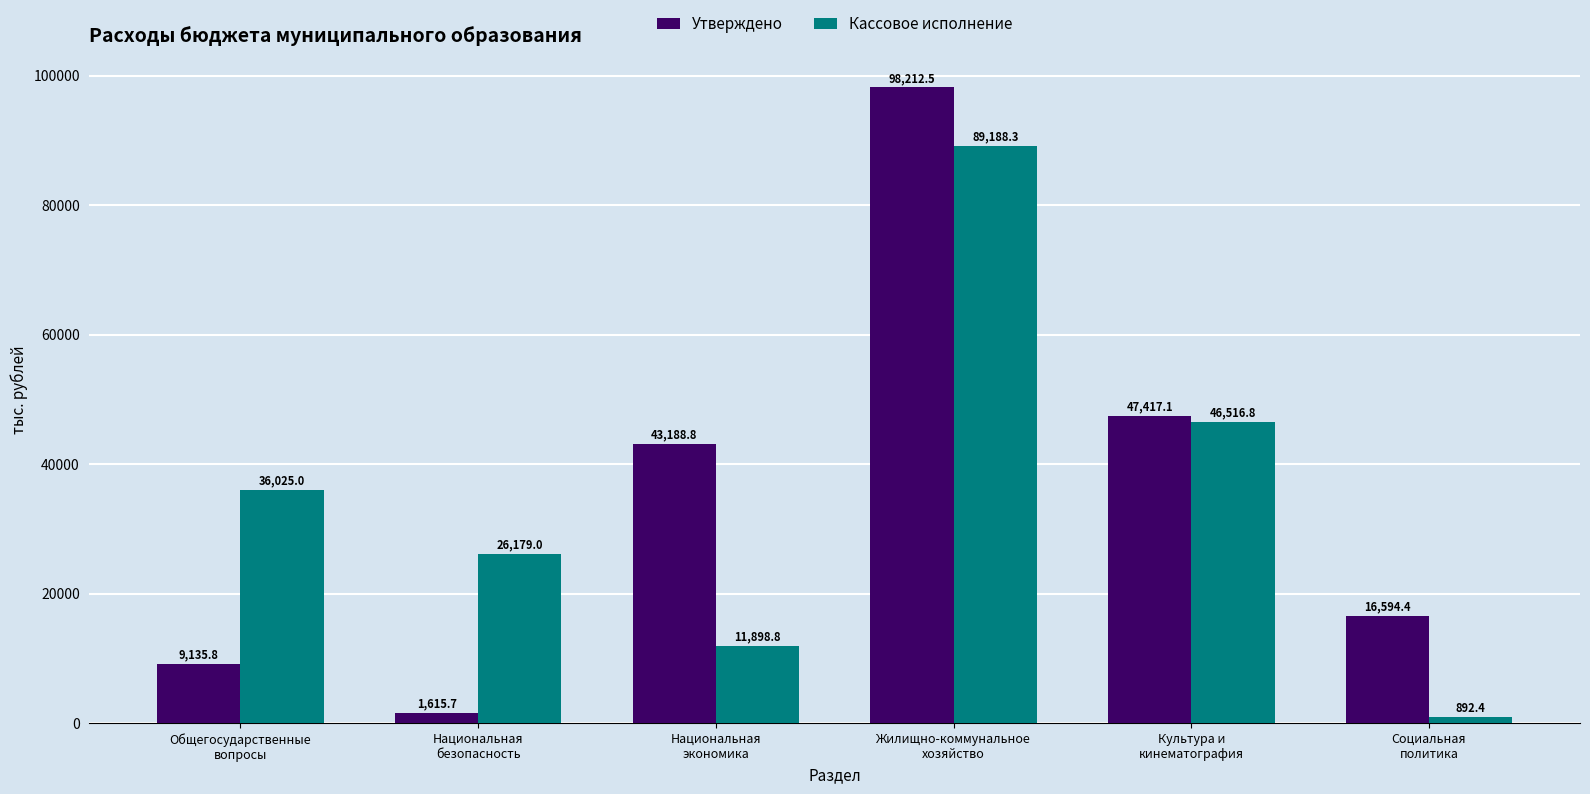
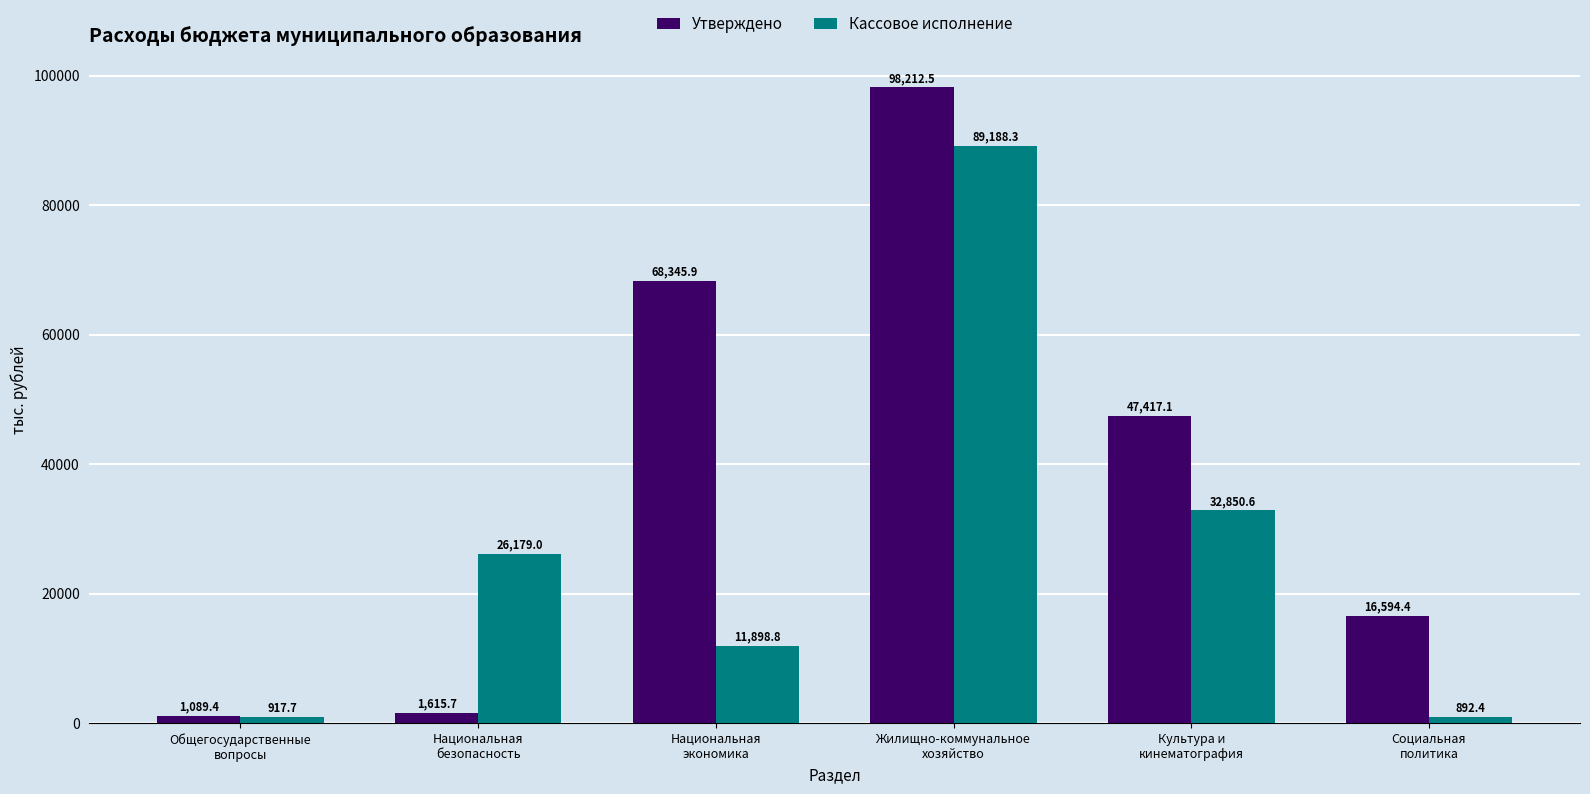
Утверждено, Общегосударственные вопросы: 9,135.8 -> 1,089.4
Кассовое исполнение, Общегосударственные вопросы: 36,025.0 -> 917.7
Утверждено, Национальная экономика: 43,188.8 -> 68,345.9
Кассовое исполнение, Культура и кинематография: 46,516.8 -> 32,850.6
